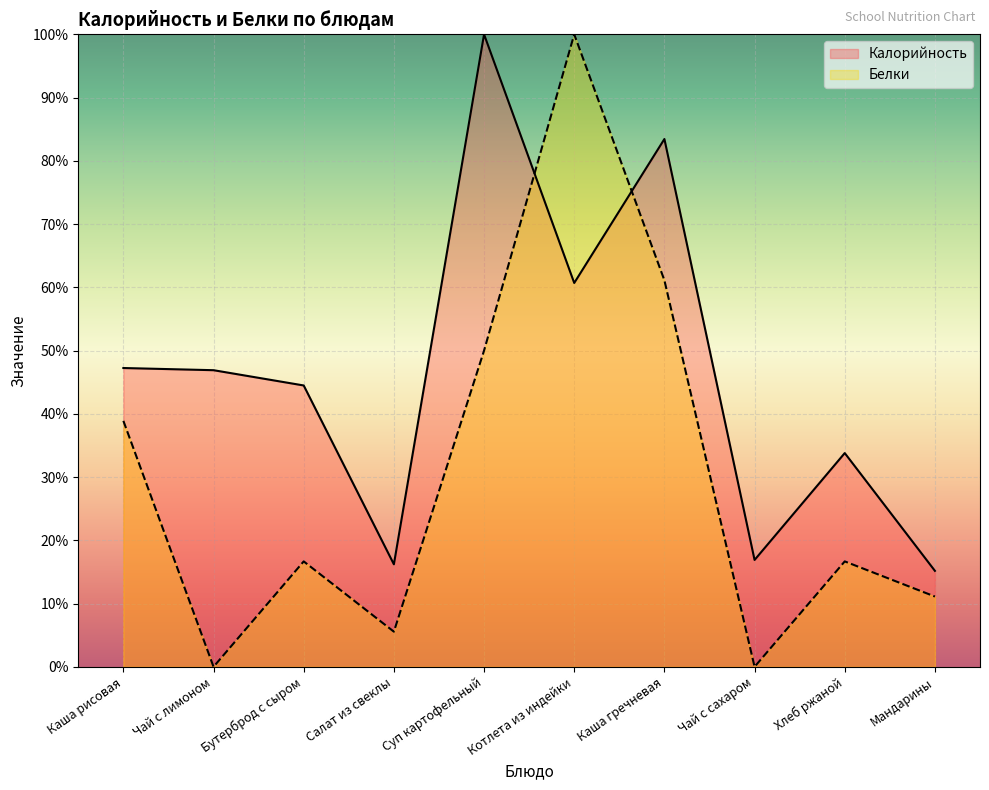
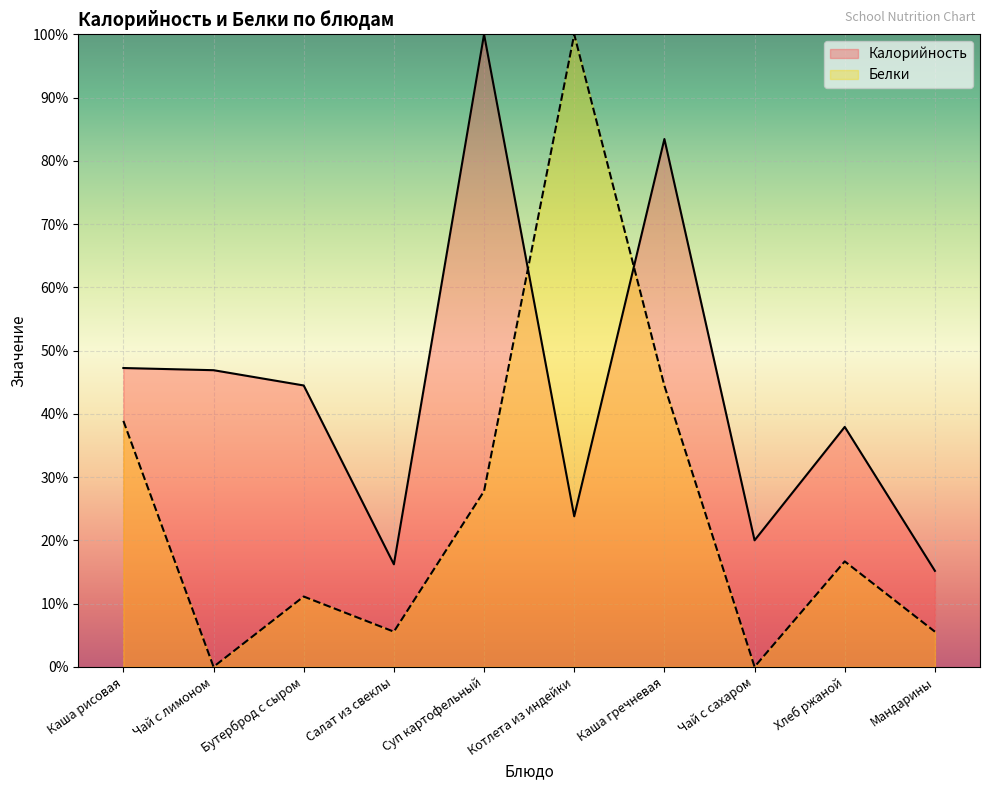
Белки, Бутерброд с сыром: 17% -> 11%
Белки, Суп картофельный: 50% -> 28%
Калорийность, Котлета из индейки: 61% -> 24%
Белки, Каша гречневая: 61% -> 44%
Калорийность, Чай с сахаром: 17% -> 20%
Калорийность, Хлеб ржаной: 34% -> 38%
Белки, Мандарины: 11% -> 6%
